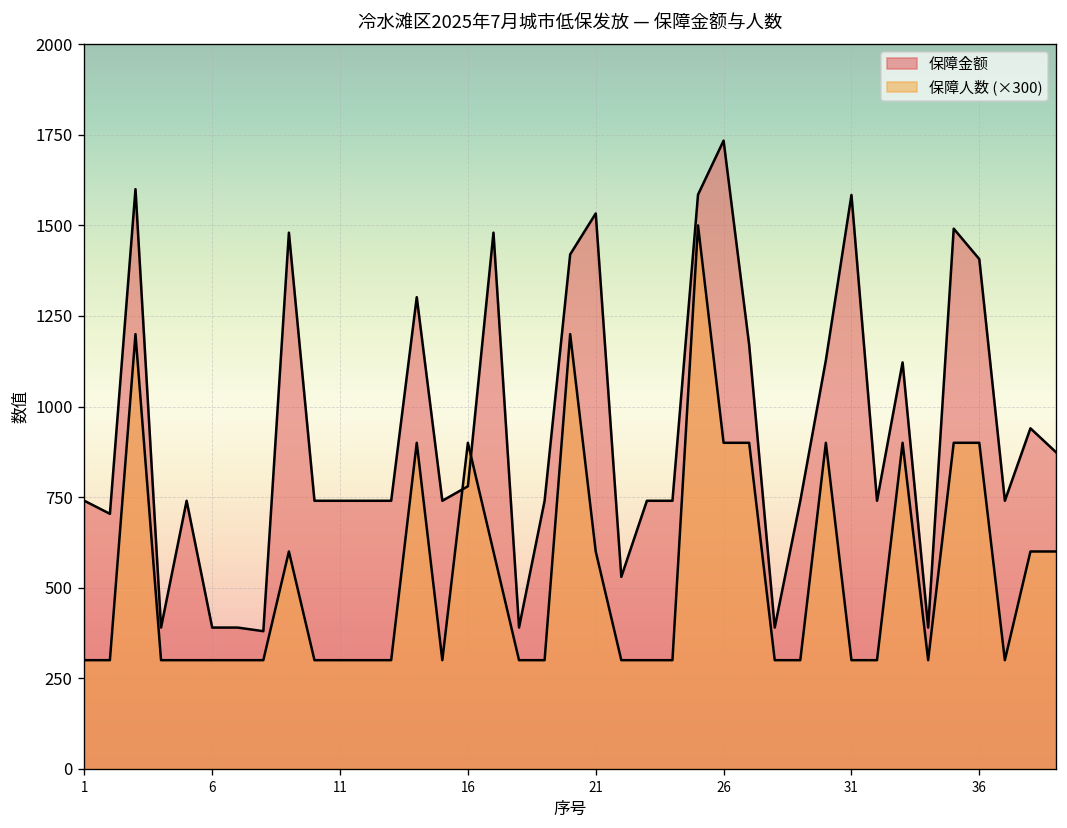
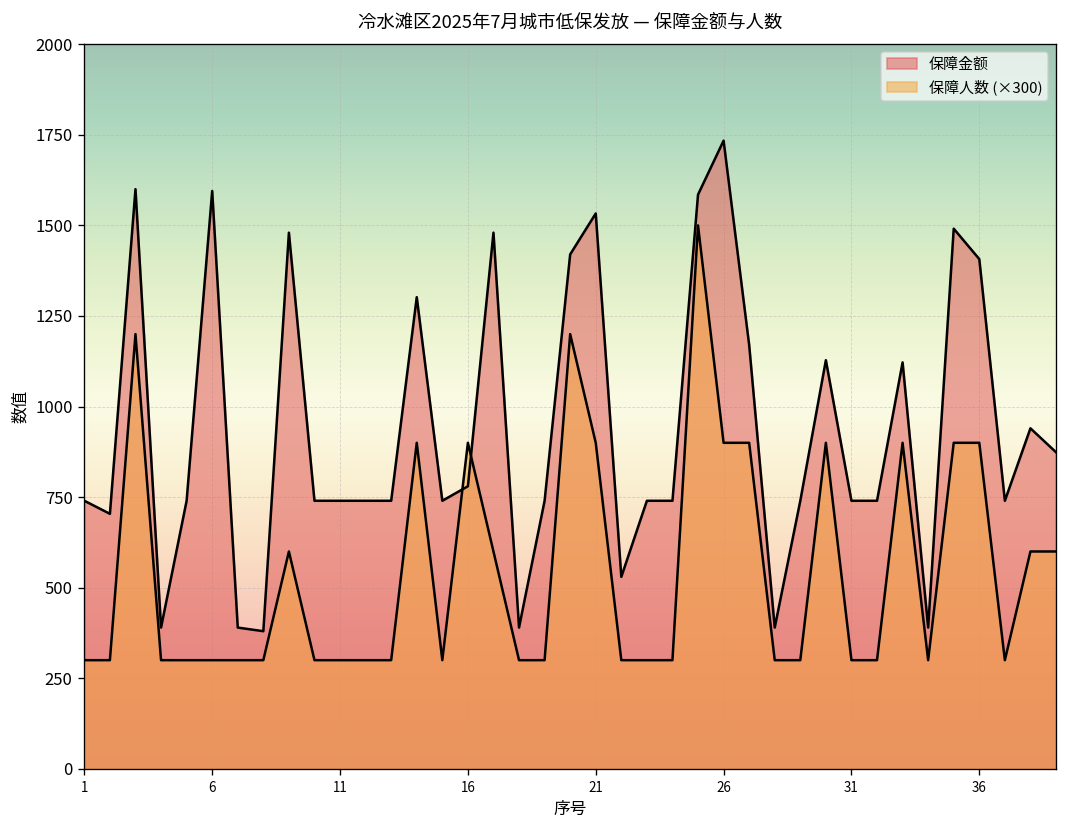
保障金额, 6: 390 -> 1600
保障人数 (×300), 21: 600 -> 900
保障金额, 31: 1580 -> 740
